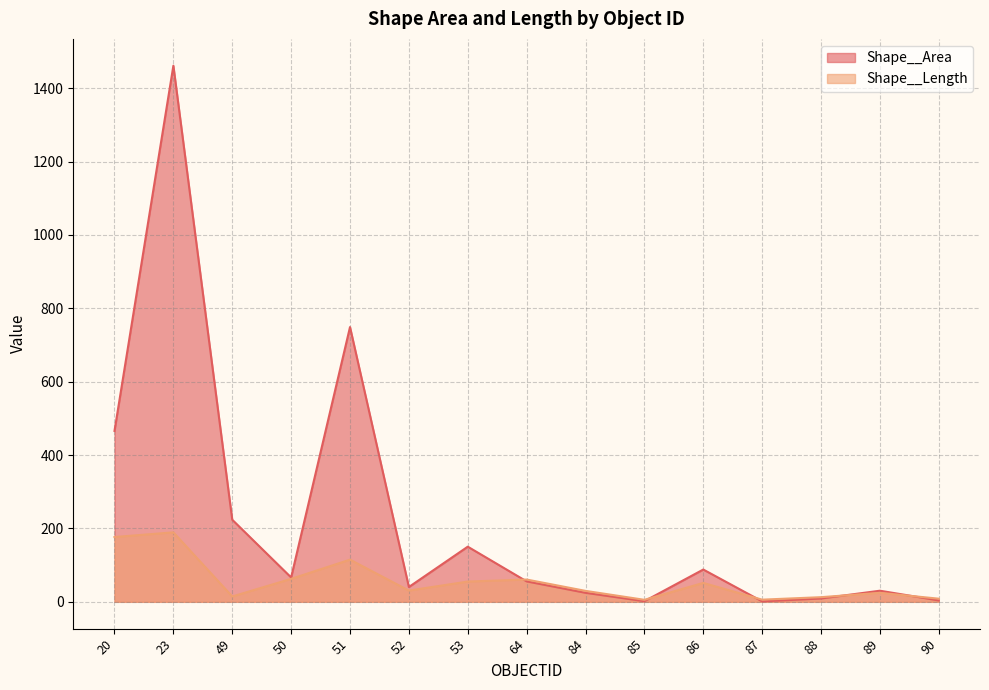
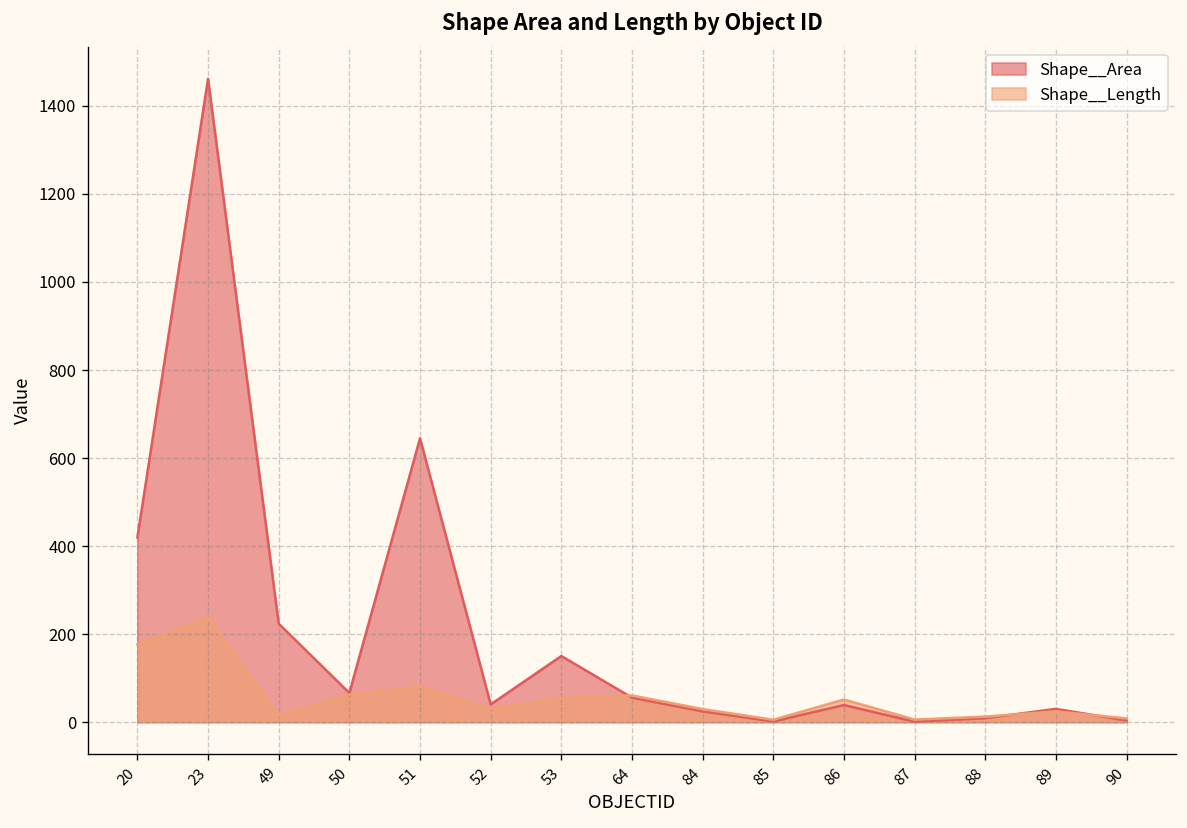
Shape__Area, 20: 470 -> 420
Shape__Length, 23: 190 -> 240
Shape__Area, 51: 750 -> 640
Shape__Length, 51: 110 -> 80
Shape__Area, 86: 90 -> 40
